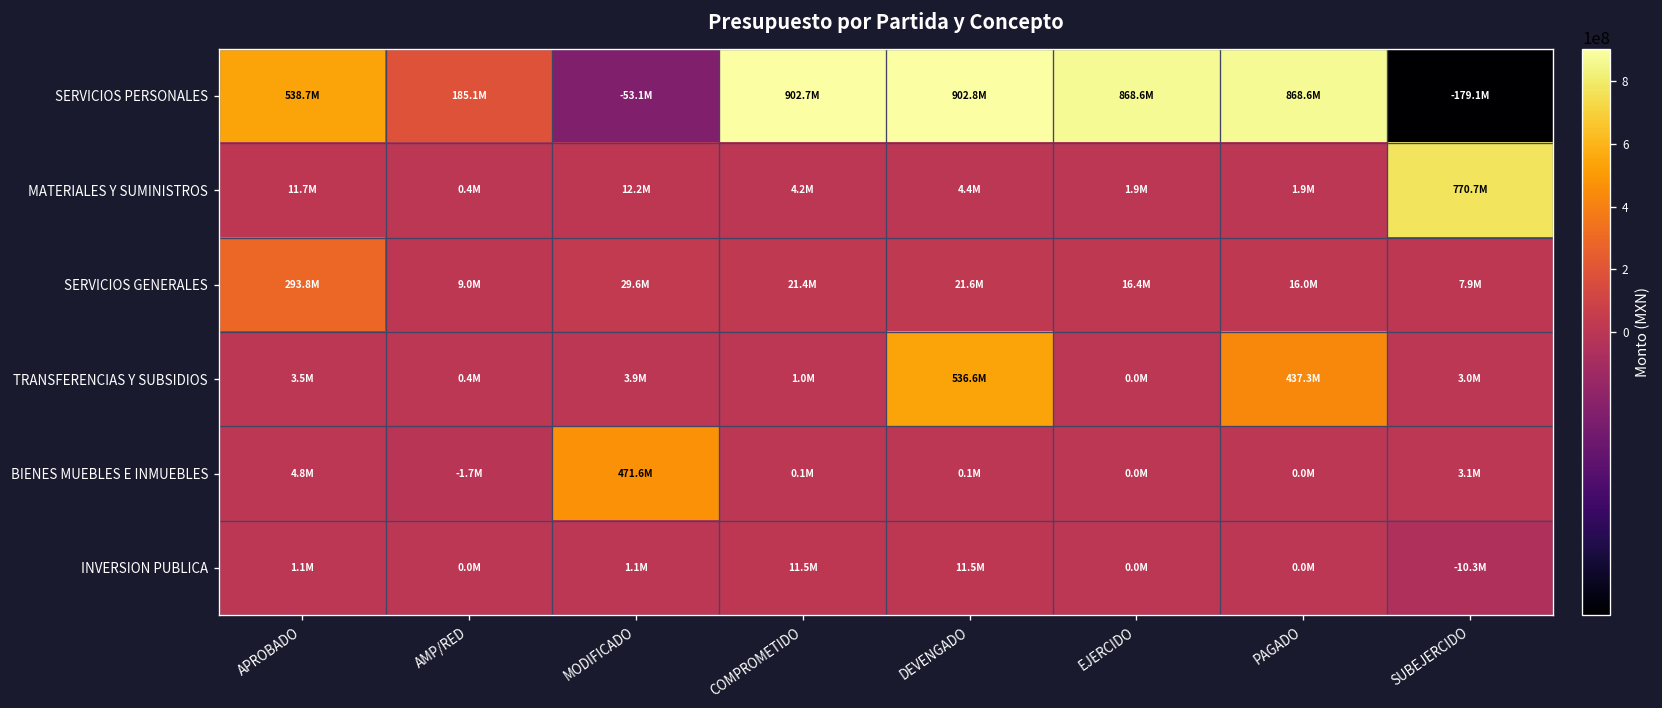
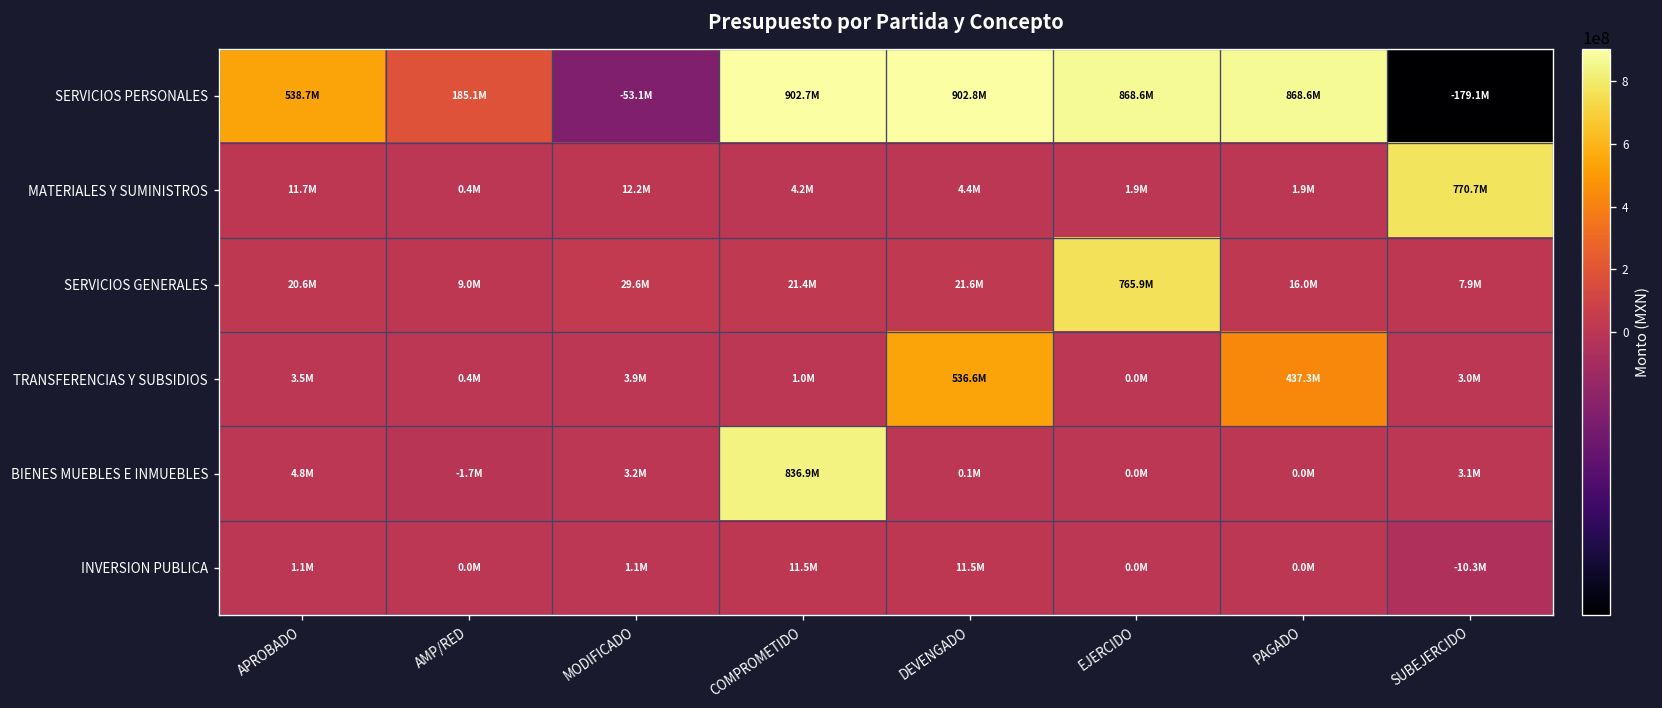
SERVICIOS GENERALES, APROBADO: 293.8M -> 20.6M
SERVICIOS GENERALES, EJERCIDO: 16.4M -> 765.9M
BIENES MUEBLES E INMUEBLES, MODIFICADO: 471.6M -> 3.2M
BIENES MUEBLES E INMUEBLES, COMPROMETIDO: 0.1M -> 836.9M
